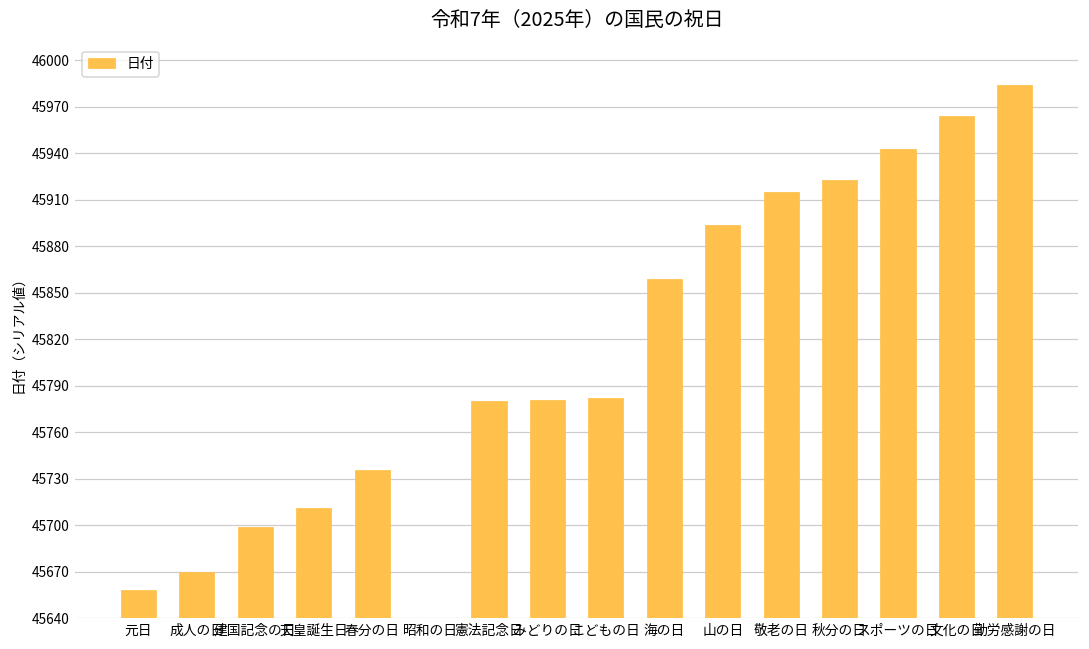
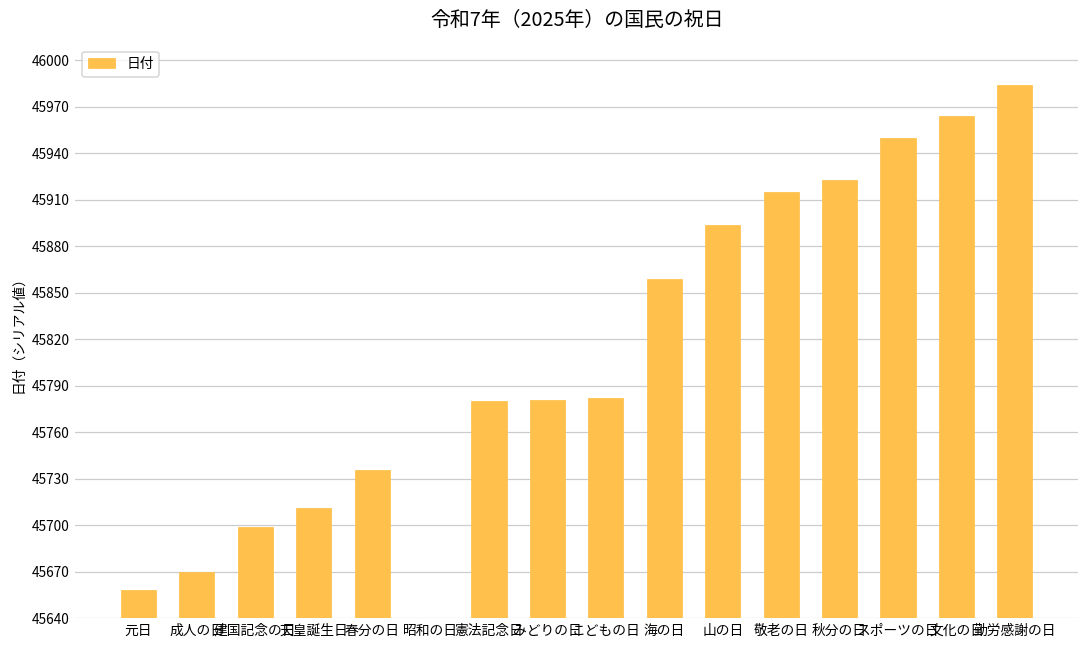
スポーツの日: 45943 -> 45950
